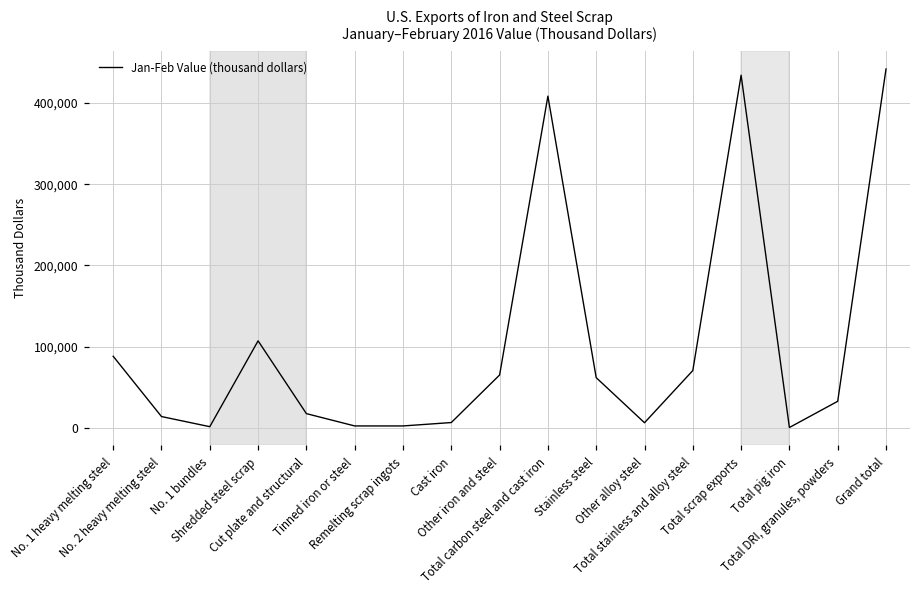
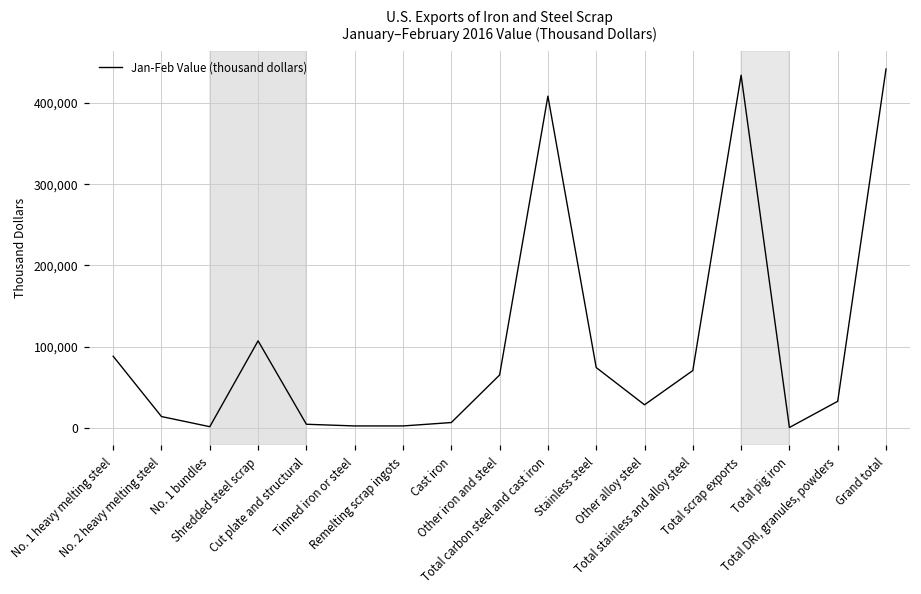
Cut plate and structural: 20,000 -> 0
Stainless steel: 60,000 -> 70,000
Other alloy steel: 10,000 -> 30,000
